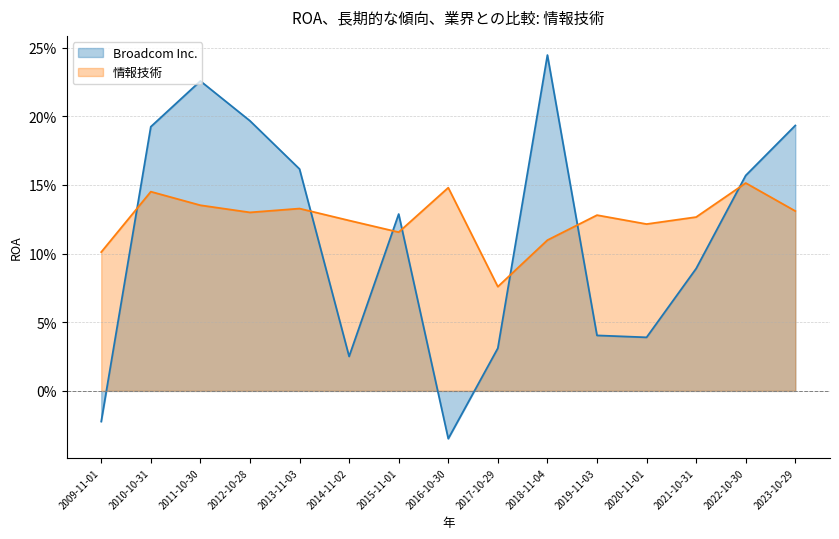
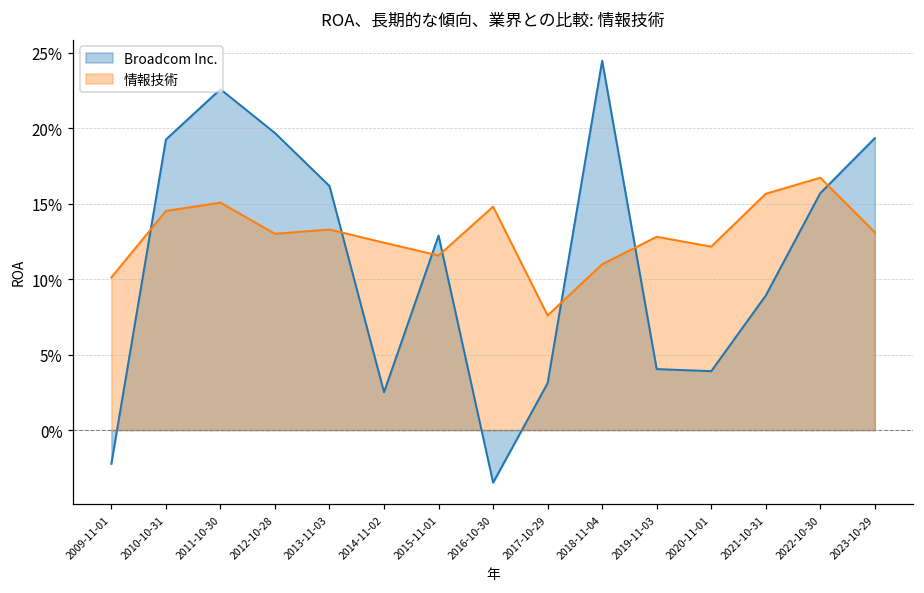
情報技術, 2011-10-30: 13.5% -> 15.1%
情報技術, 2021-10-31: 12.7% -> 15.7%
情報技術, 2022-10-30: 15.1% -> 16.7%
